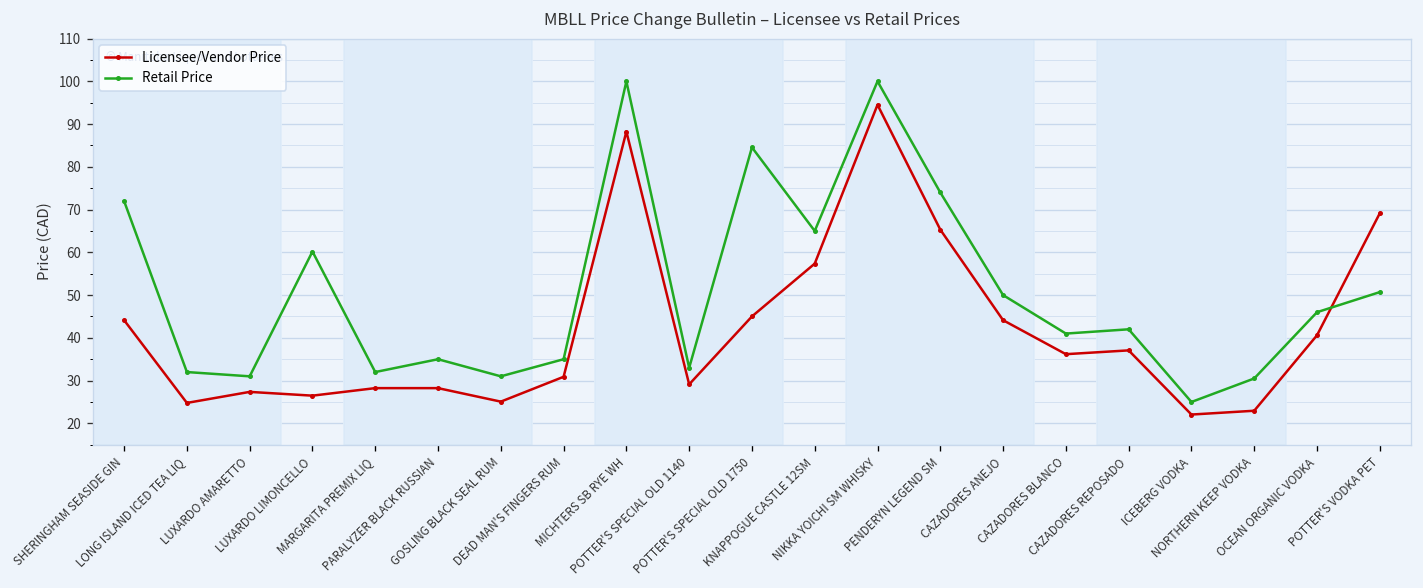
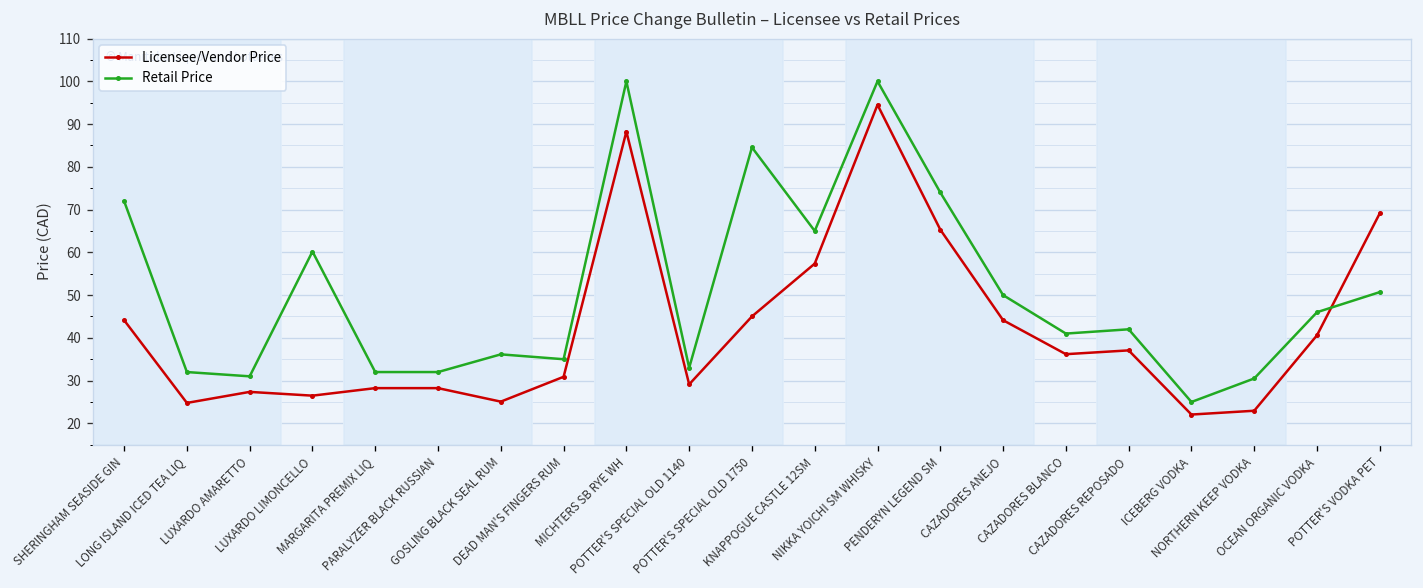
Retail Price, PARALYZER BLACK RUSSIAN: 35 -> 32
Retail Price, GOSLING BLACK SEAL RUM: 31 -> 36
